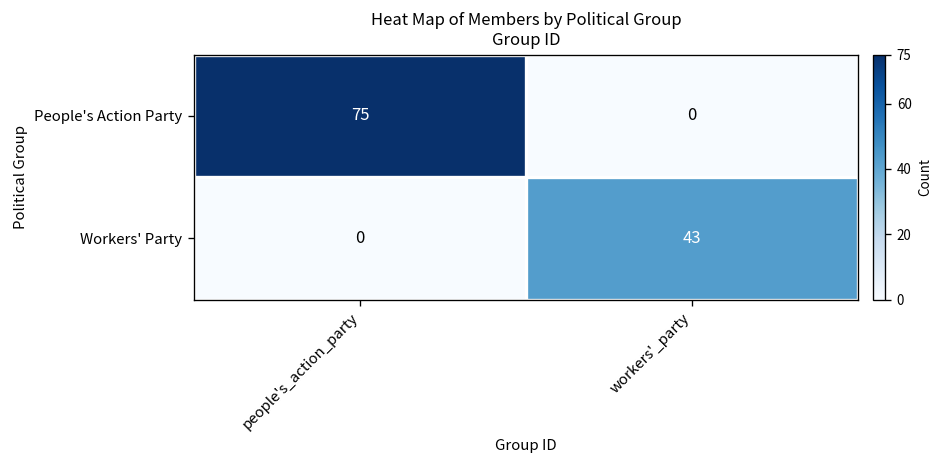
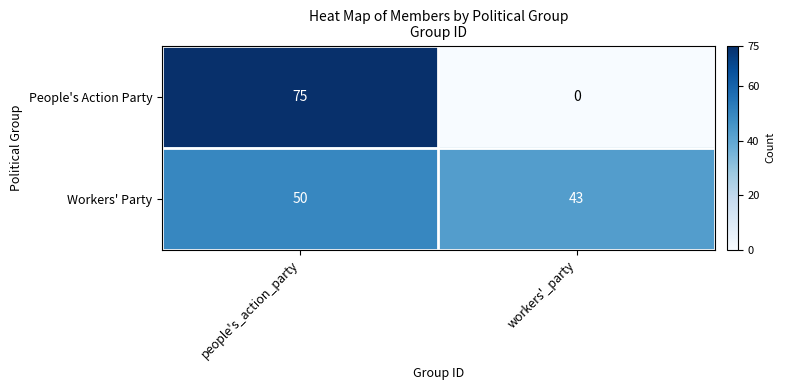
Workers' Party, people's_action_party: 0 -> 50
